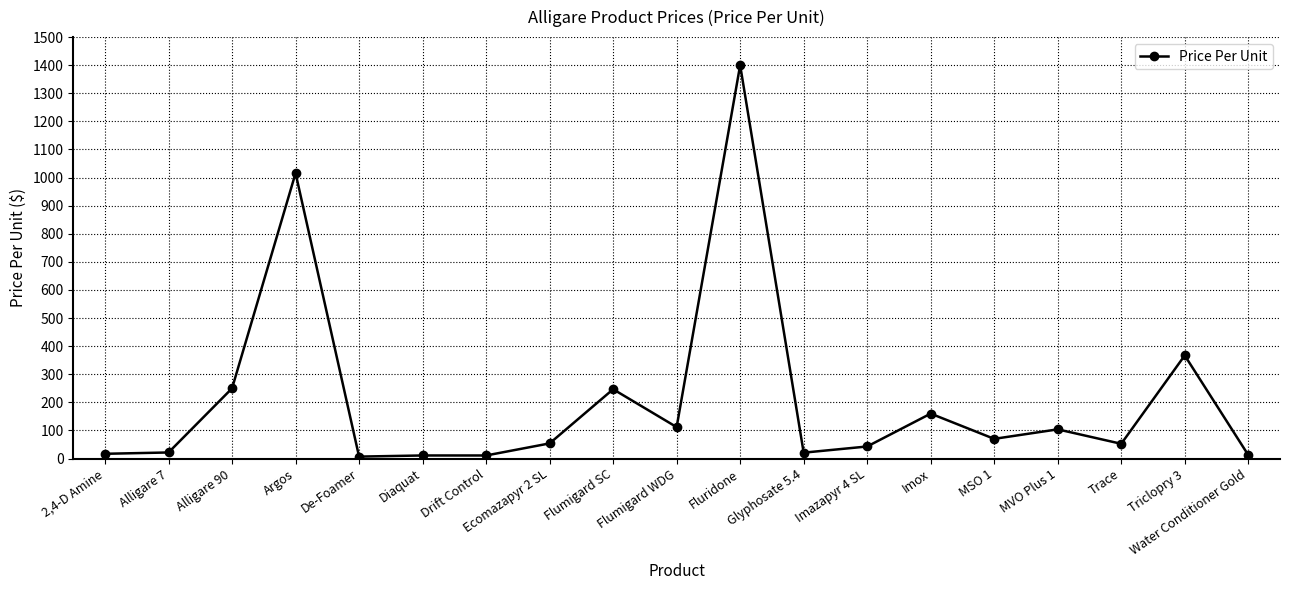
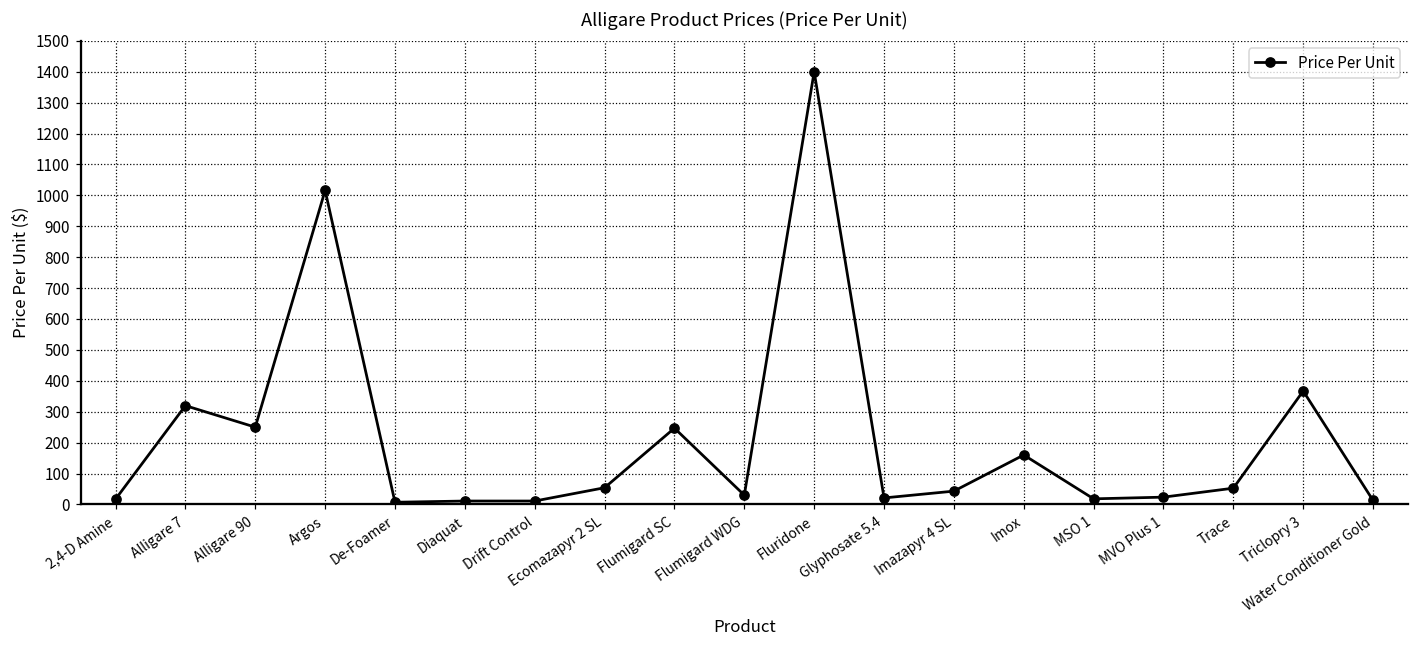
Alligare 7: 20 -> 320
Flumigard WDG: 110 -> 30
MSO 1: 70 -> 20
MVO Plus 1: 100 -> 20
